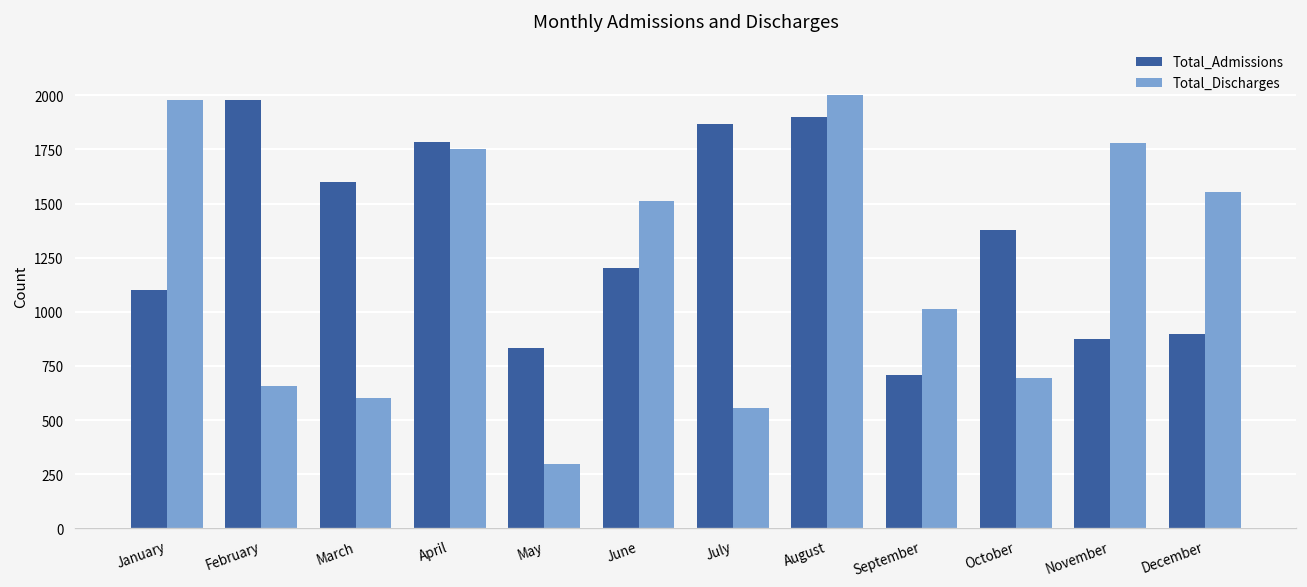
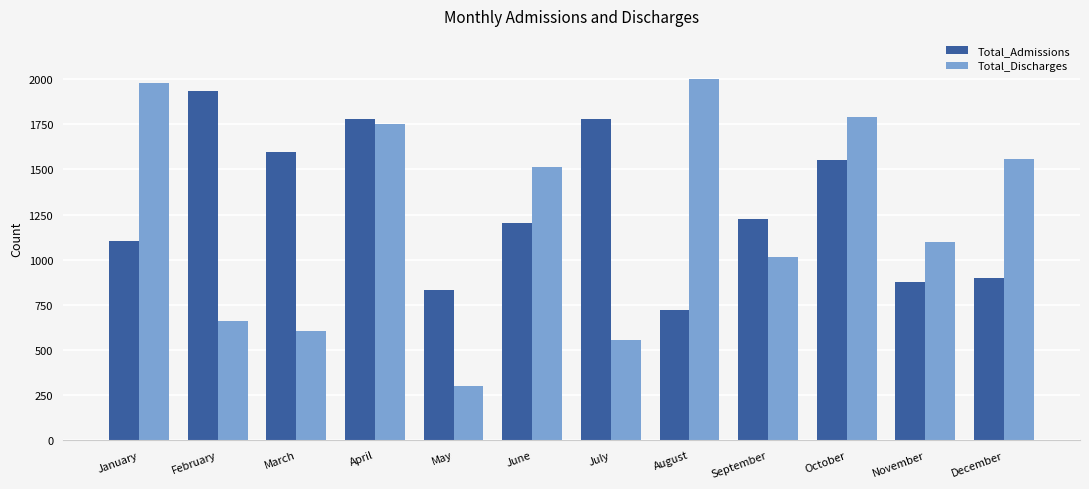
Total_Admissions, February: 1980 -> 1930
Total_Admissions, July: 1870 -> 1780
Total_Admissions, August: 1900 -> 720
Total_Admissions, September: 710 -> 1220
Total_Admissions, October: 1380 -> 1550
Total_Discharges, October: 690 -> 1790
Total_Discharges, November: 1780 -> 1100
